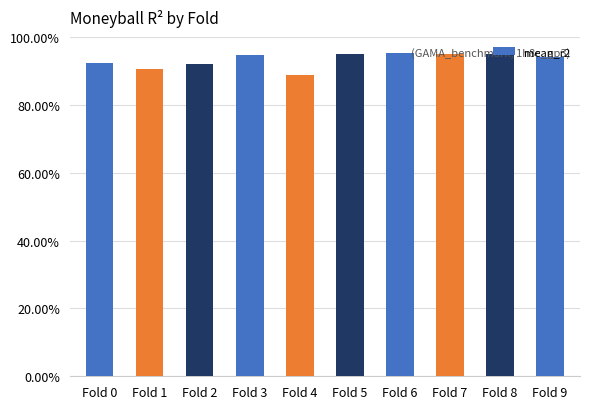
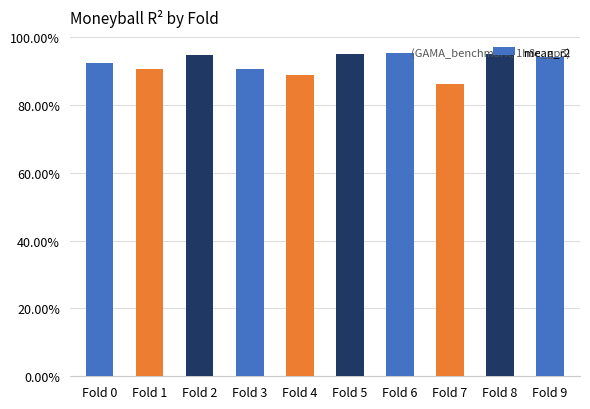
Fold 2: 92% -> 95%
Fold 3: 95% -> 90%
Fold 7: 95% -> 86%
